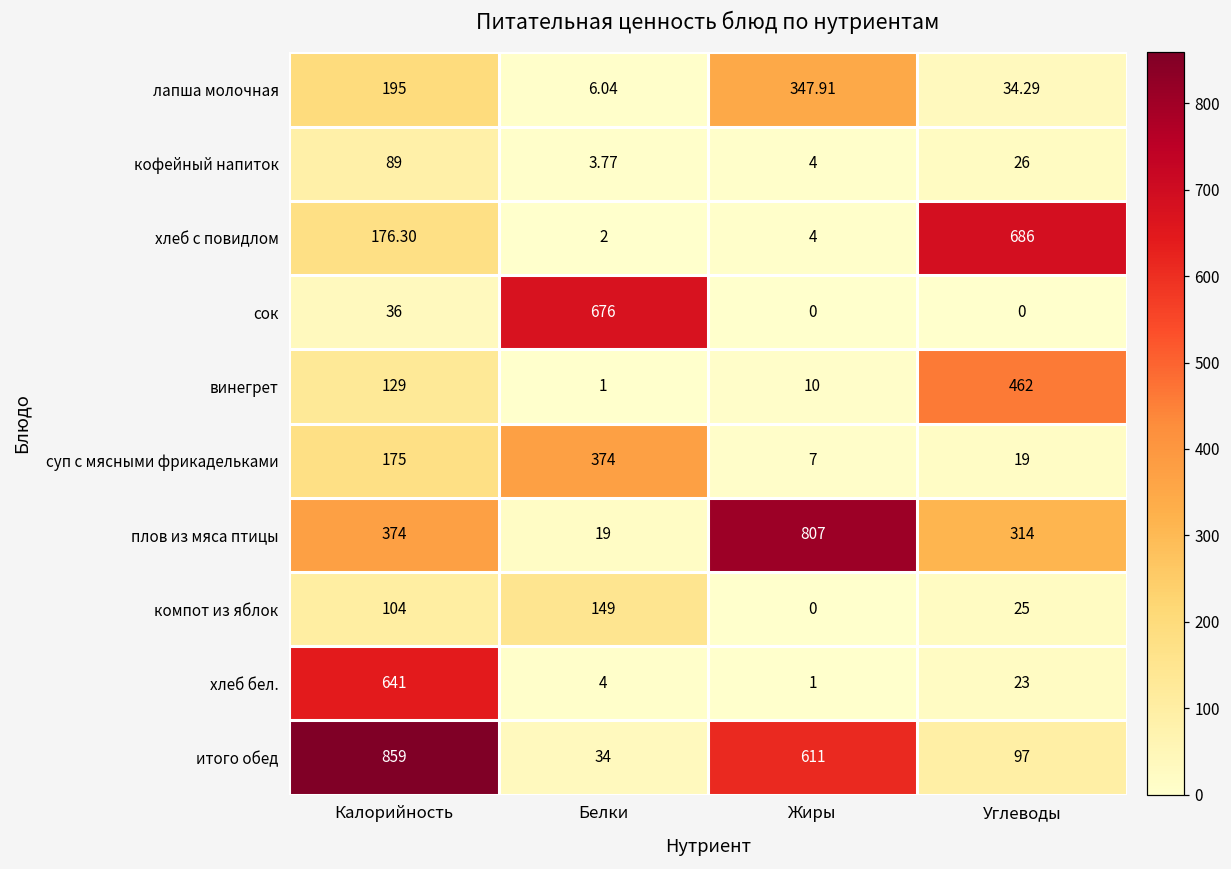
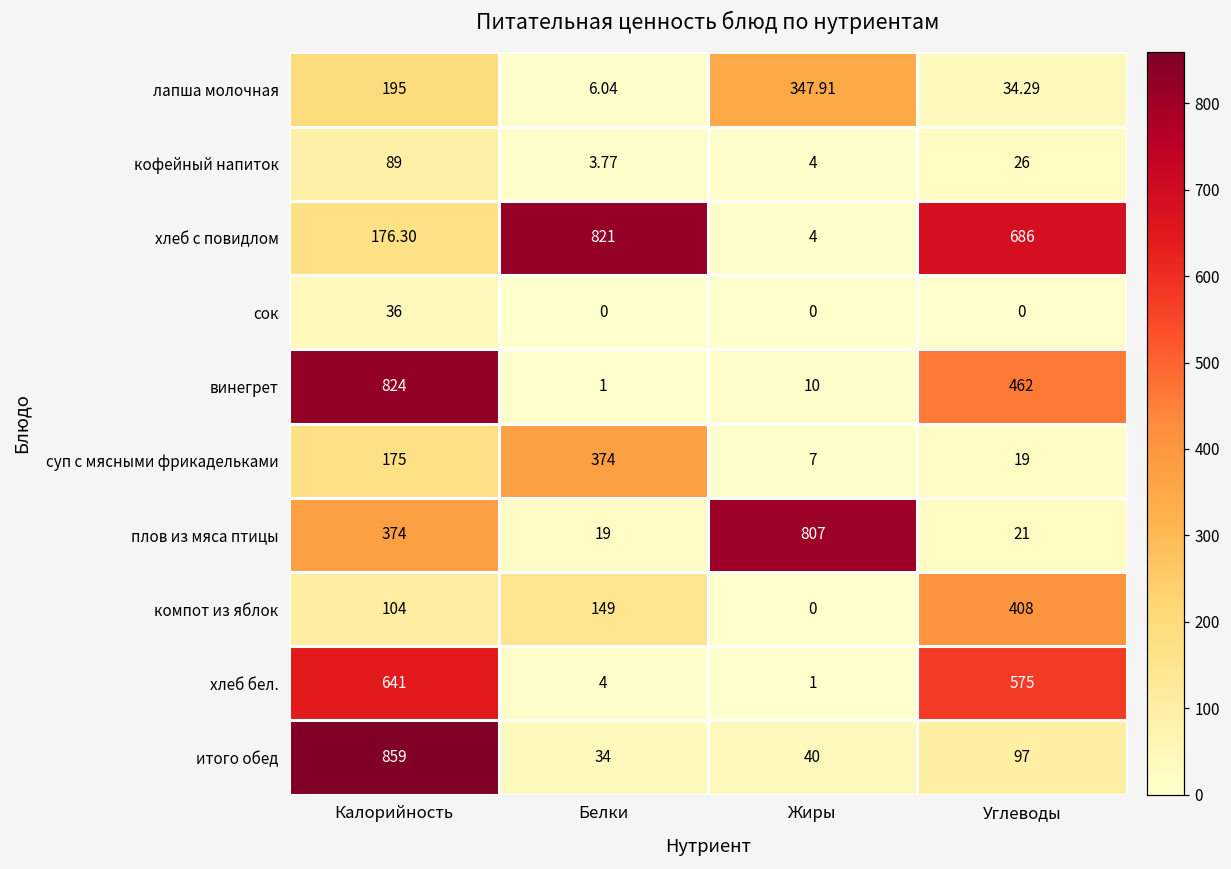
хлеб с повидлом, Белки: 2 -> 821
сок, Белки: 676 -> 0
винегрет, Калорийность: 129 -> 824
плов из мяса птицы, Углеводы: 314 -> 21
компот из яблок, Углеводы: 25 -> 408
хлеб бел., Углеводы: 23 -> 575
итого обед, Жиры: 611 -> 40
